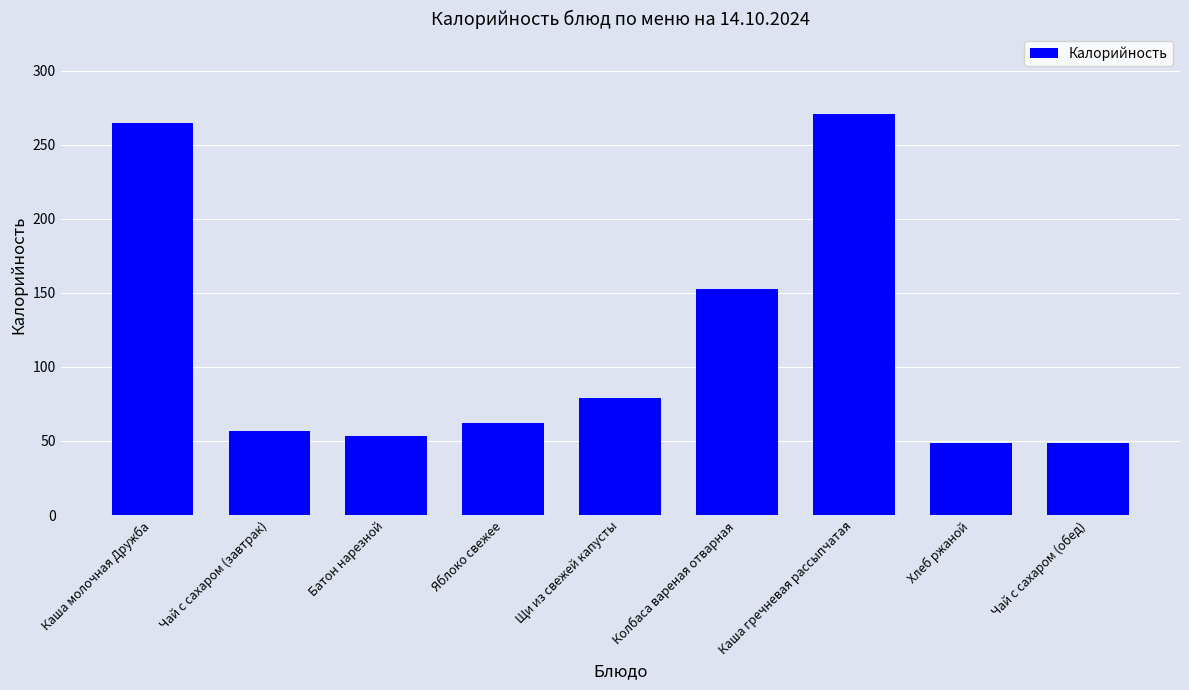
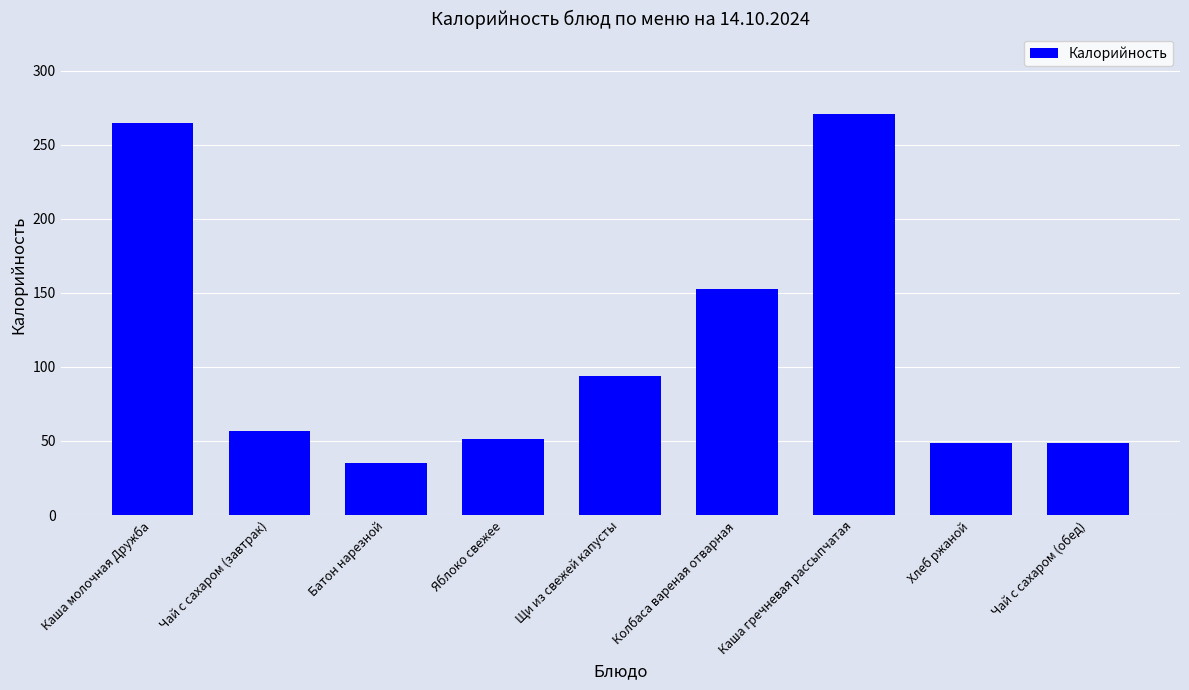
Батон нарезной: 53 -> 35
Яблоко свежее: 62 -> 51
Щи из свежей капусты: 79 -> 94
